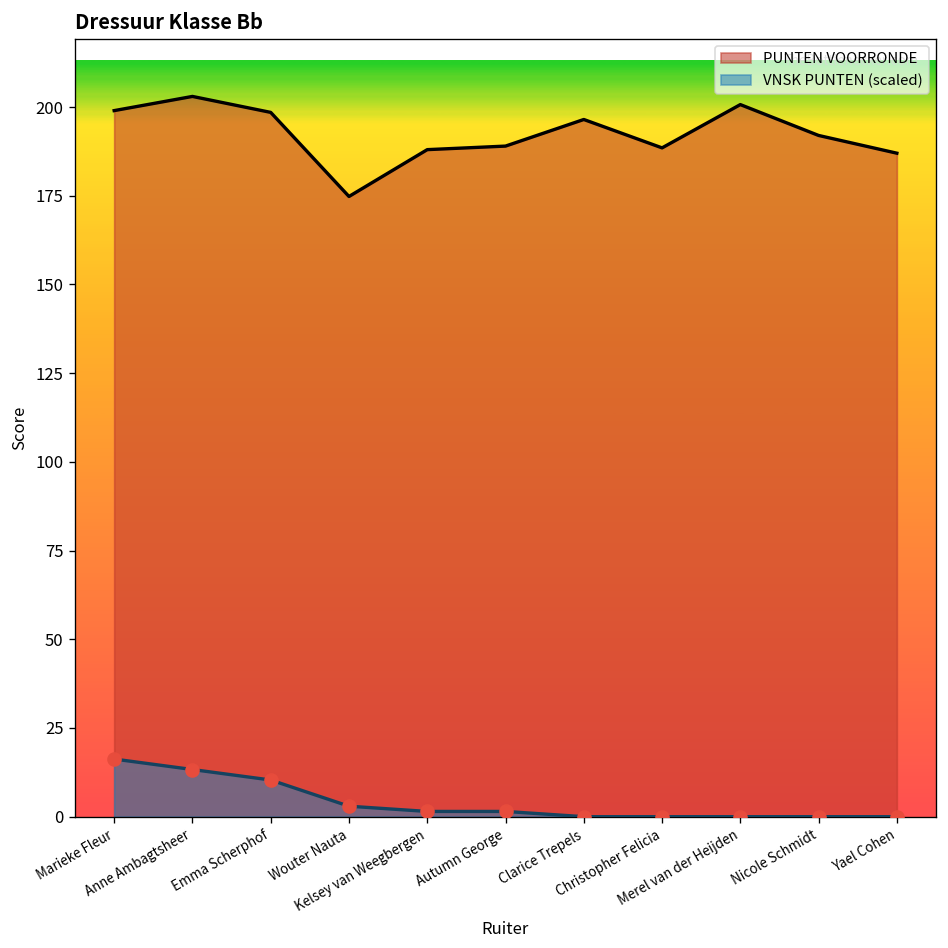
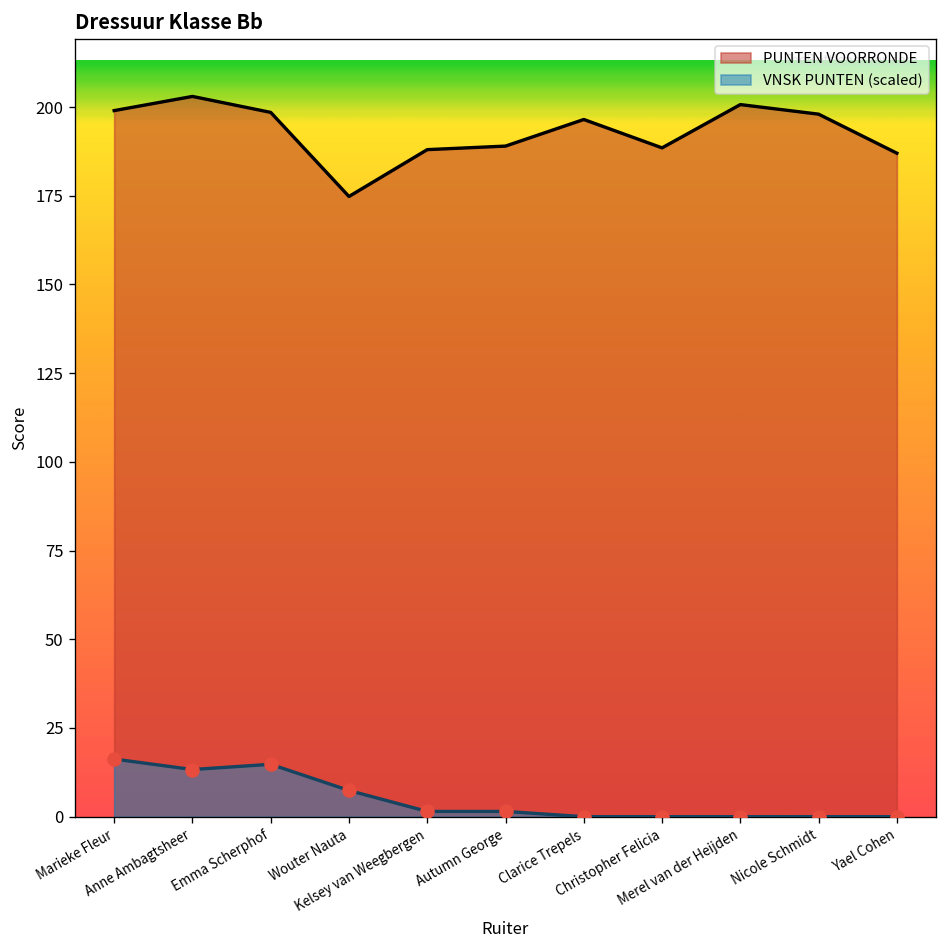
VNSK PUNTEN (scaled), Emma Scherphof: 10 -> 15
VNSK PUNTEN (scaled), Wouter Nauta: 3 -> 7
PUNTEN VOORRONDE, Nicole Schmidt: 192 -> 198
